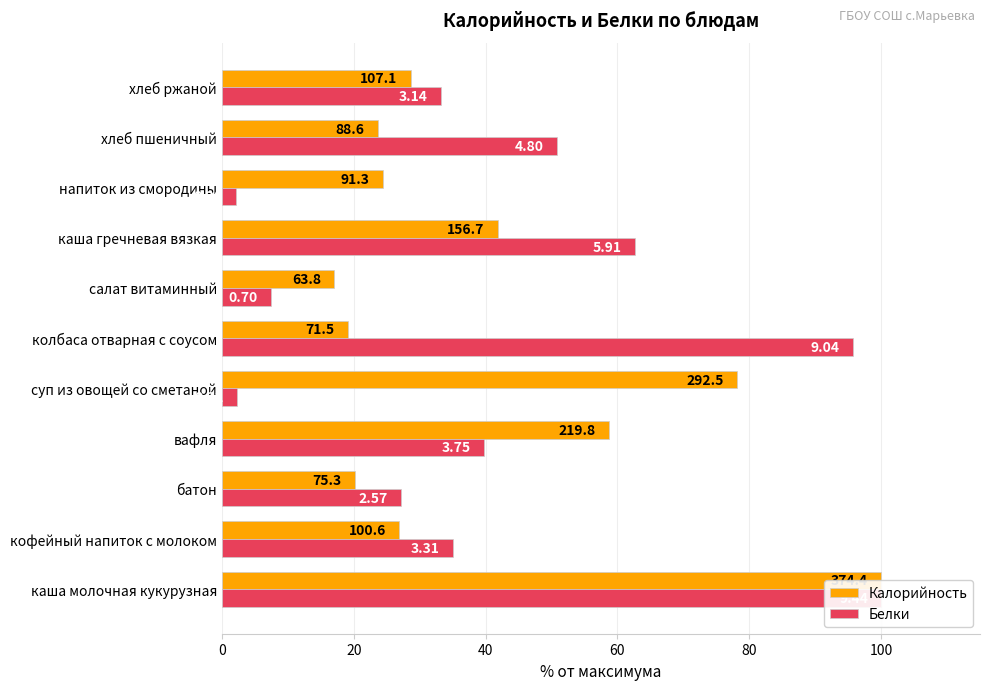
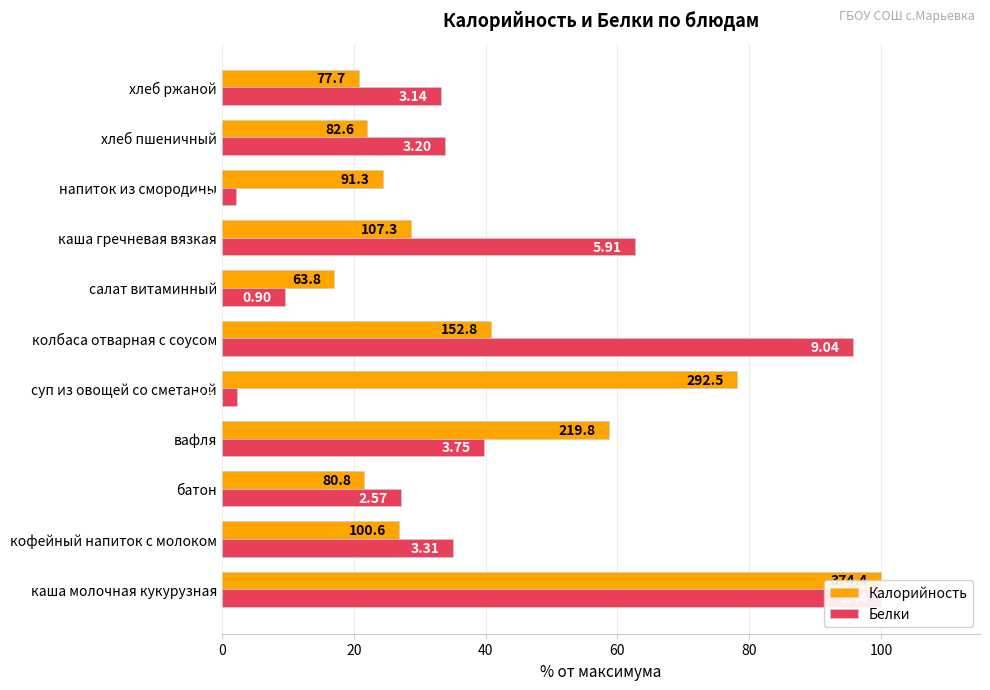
Калорийность, хлеб ржаной: 107.1 -> 77.7
Калорийность, хлеб пшеничный: 88.6 -> 82.6
Белки, хлеб пшеничный: 4.80 -> 3.20
Калорийность, каша гречневая вязкая: 156.7 -> 107.3
Белки, салат витаминный: 0.70 -> 0.90
Калорийность, колбаса отварная с соусом: 71.5 -> 152.8
Калорийность, батон: 75.3 -> 80.8
